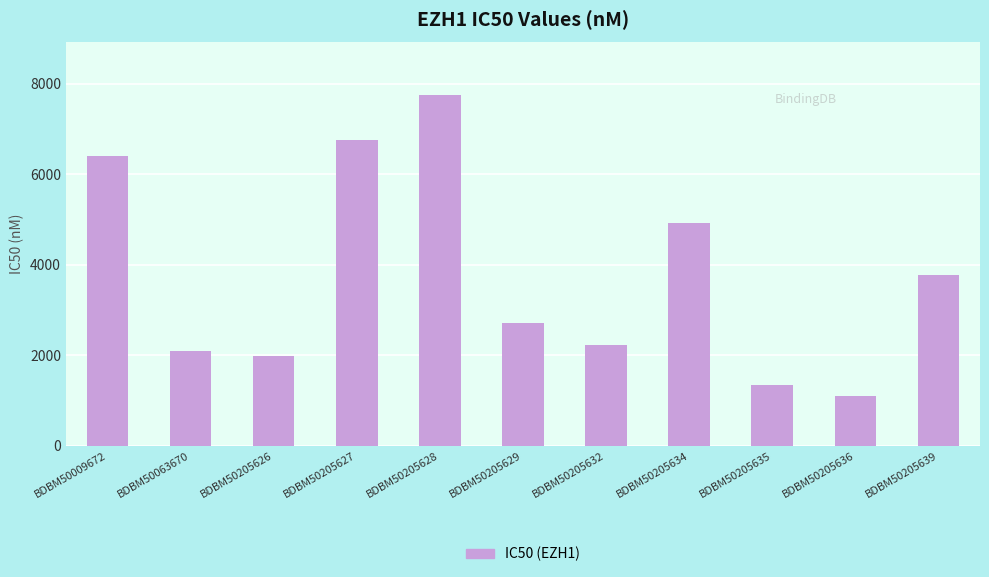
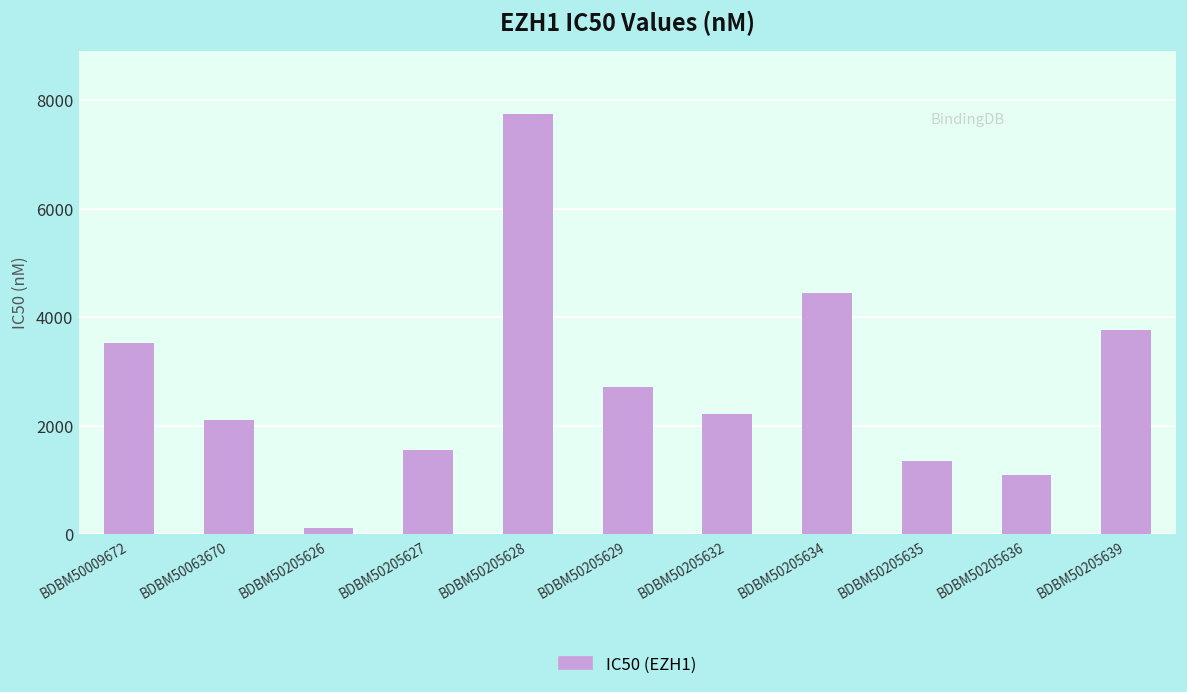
BDBM50009672: 6400 -> 3500
BDBM50205626: 2000 -> 100
BDBM50205627: 6700 -> 1600
BDBM50205634: 4900 -> 4400
